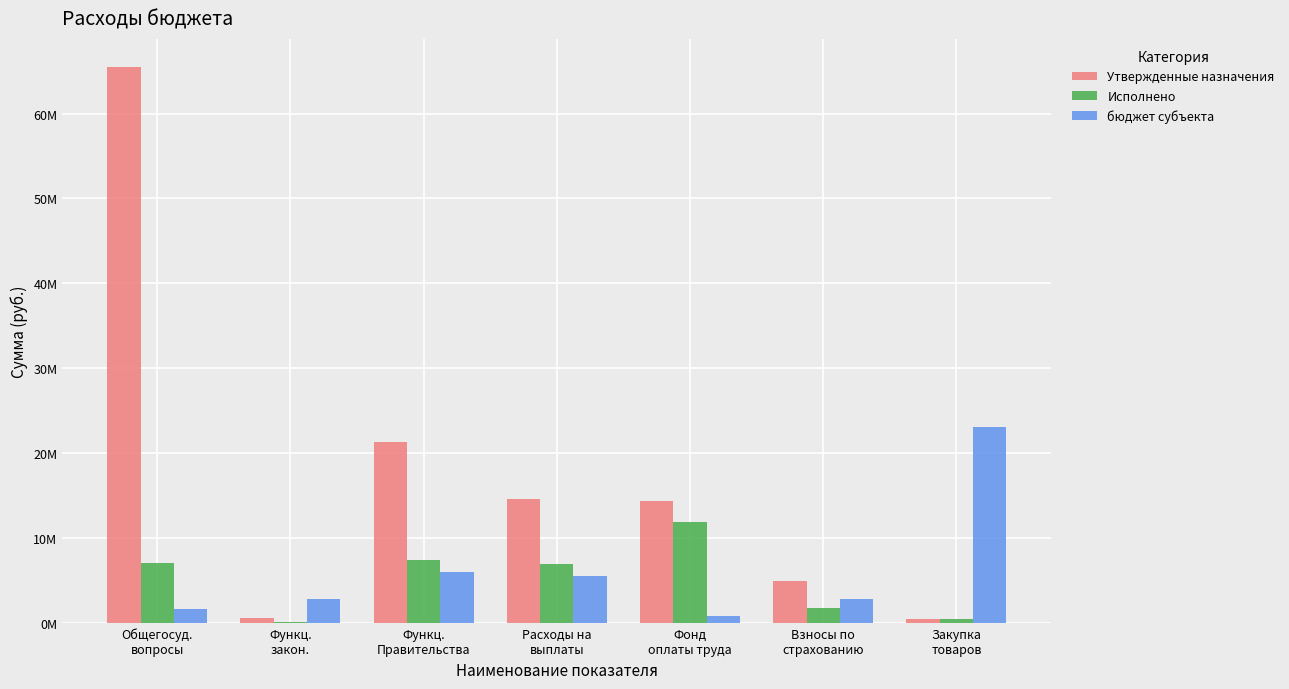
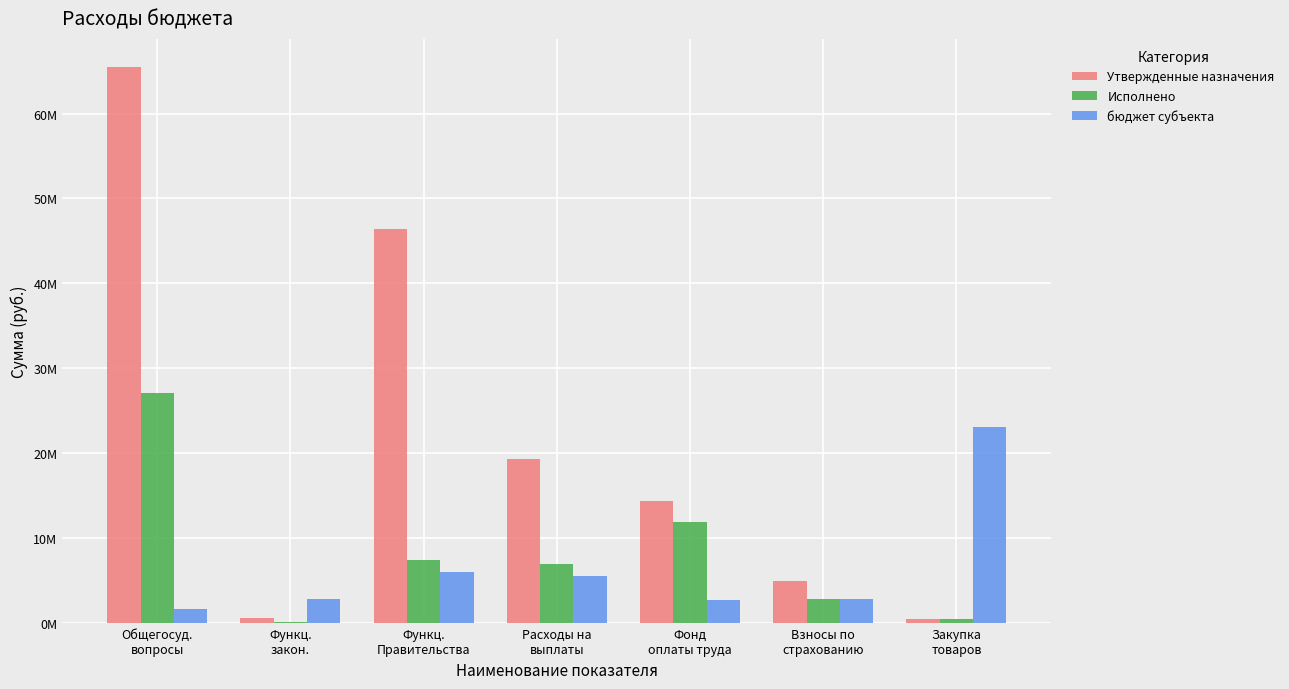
Исполнено, Общегосуд. вопросы: 7000000 -> 27000000
Утвержденные назначения, Функц. Правительства: 21000000 -> 46000000
Утвержденные назначения, Расходы на выплаты: 15000000 -> 19000000
бюджет субъекта, Фонд оплаты труда: 1000000 -> 3000000
Исполнено, Взносы по страхованию: 2000000 -> 3000000
